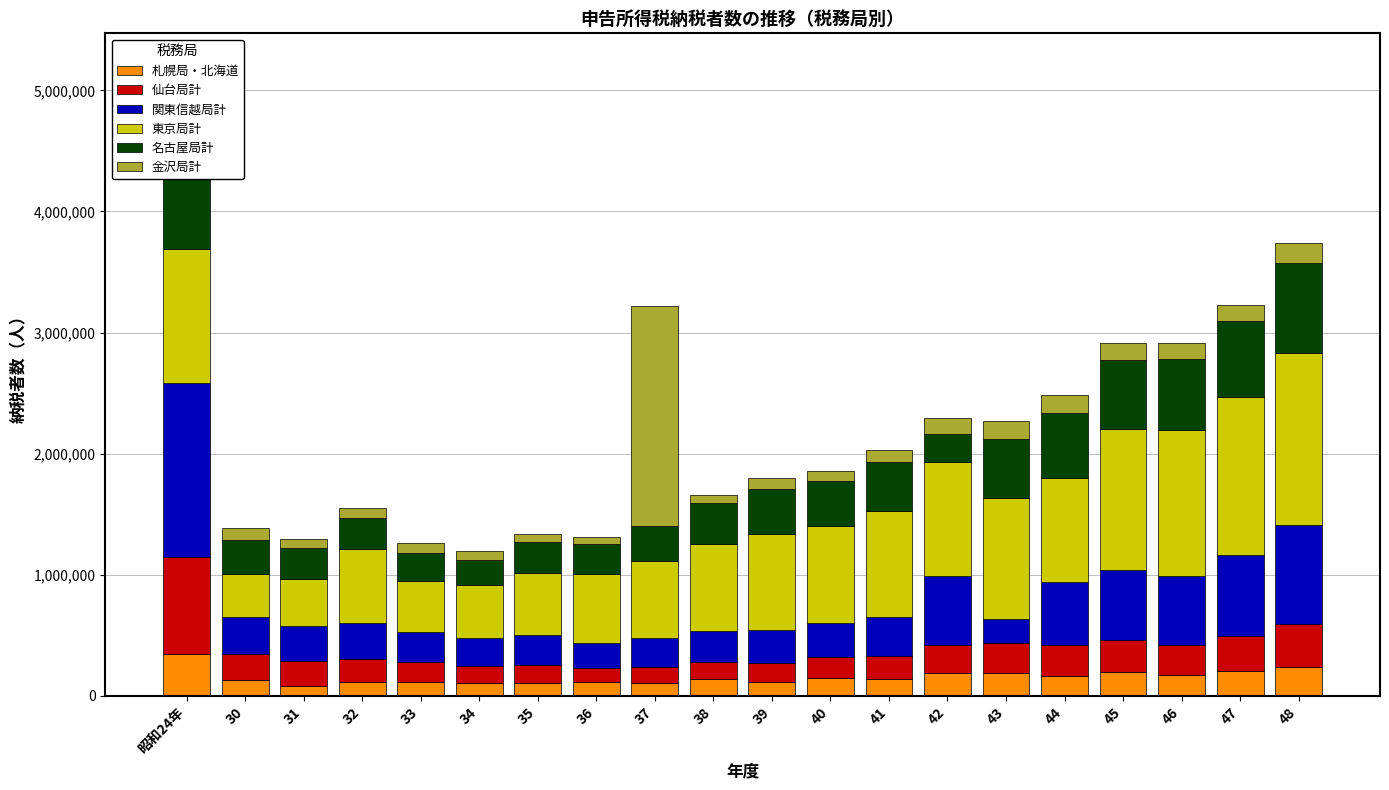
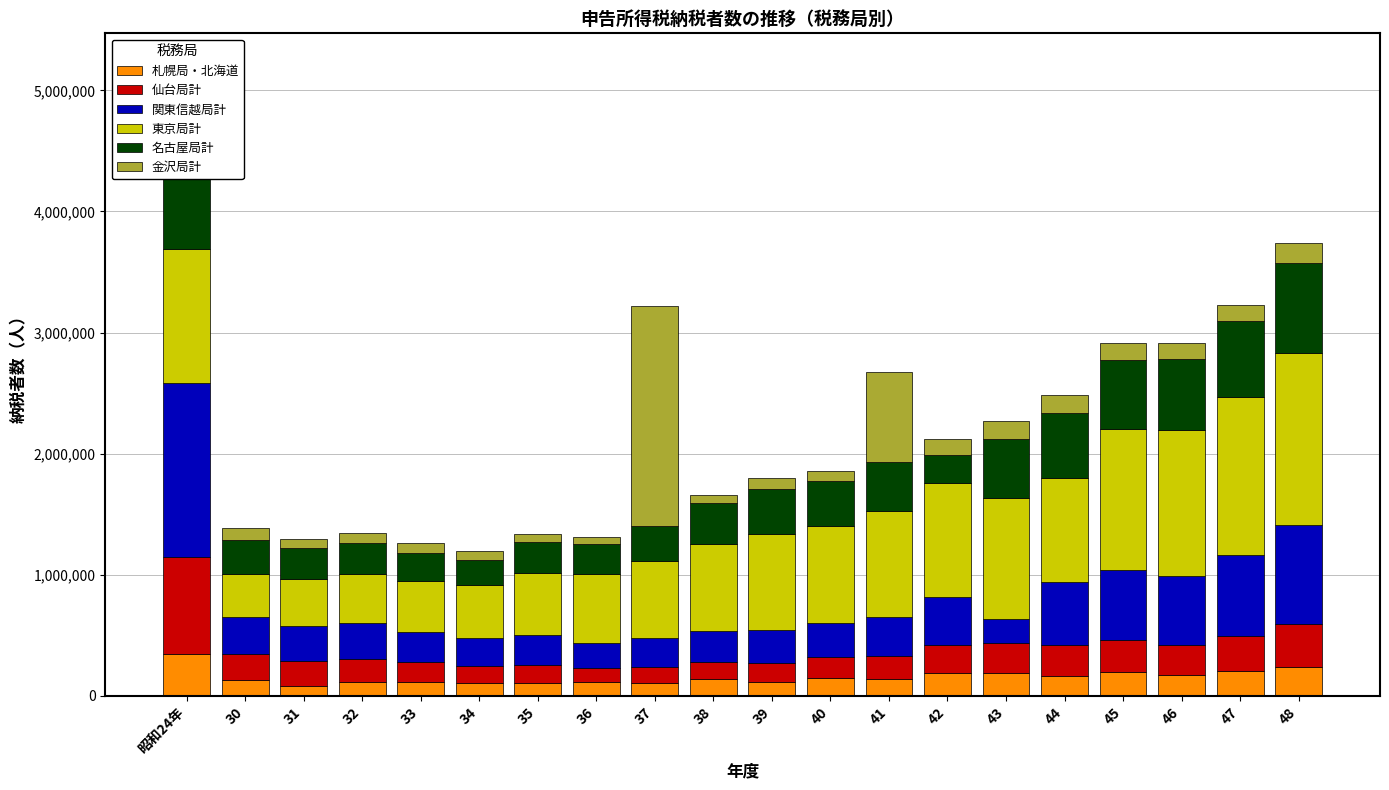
東京局計, 32: 610,000 -> 400,000
金沢局計, 41: 100,000 -> 750,000
関東信越局計, 42: 570,000 -> 400,000
